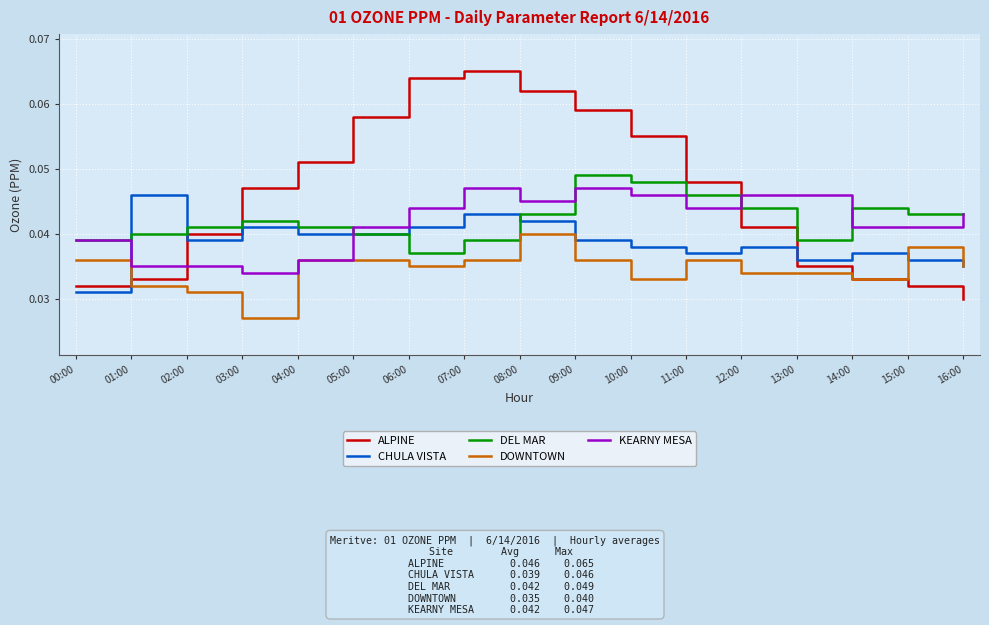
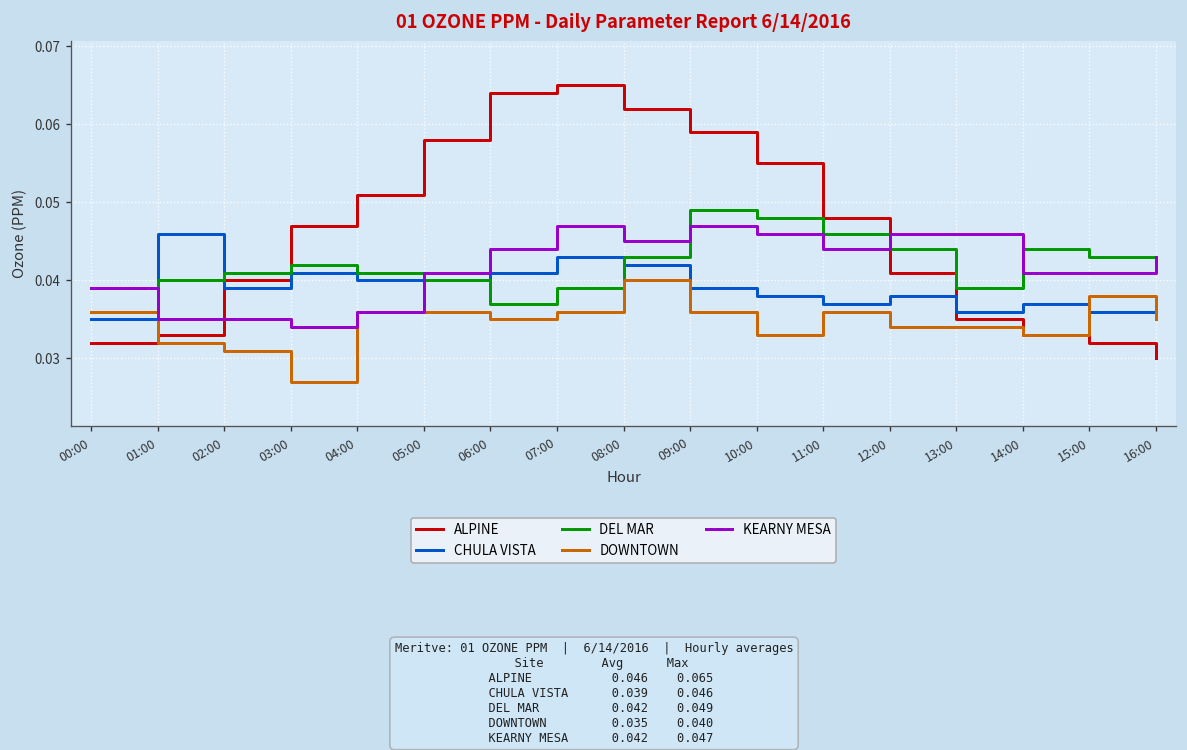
CHULA VISTA, 00:00: 0.031 -> 0.035
